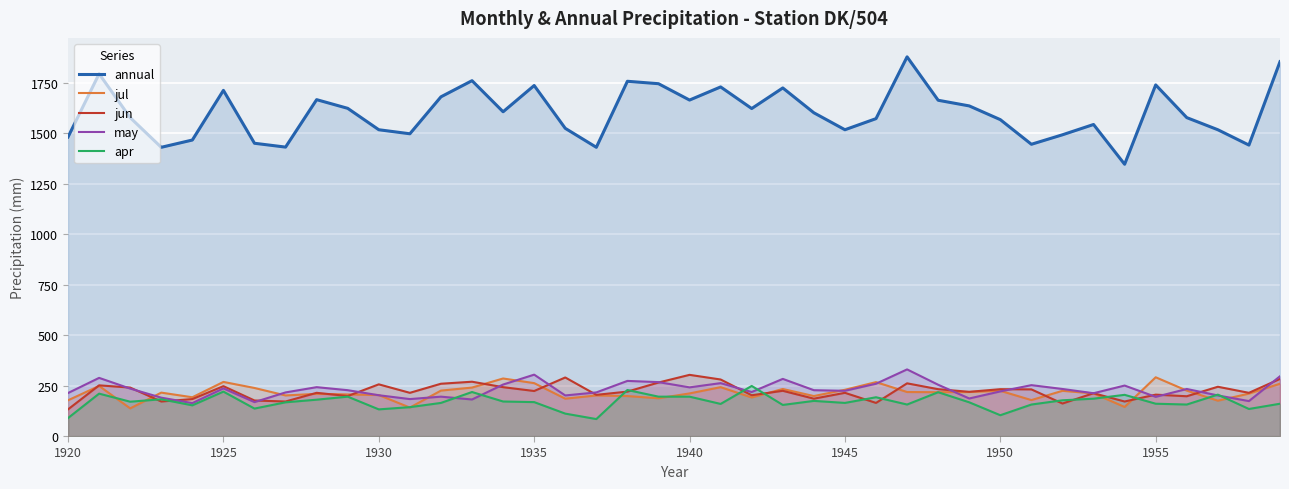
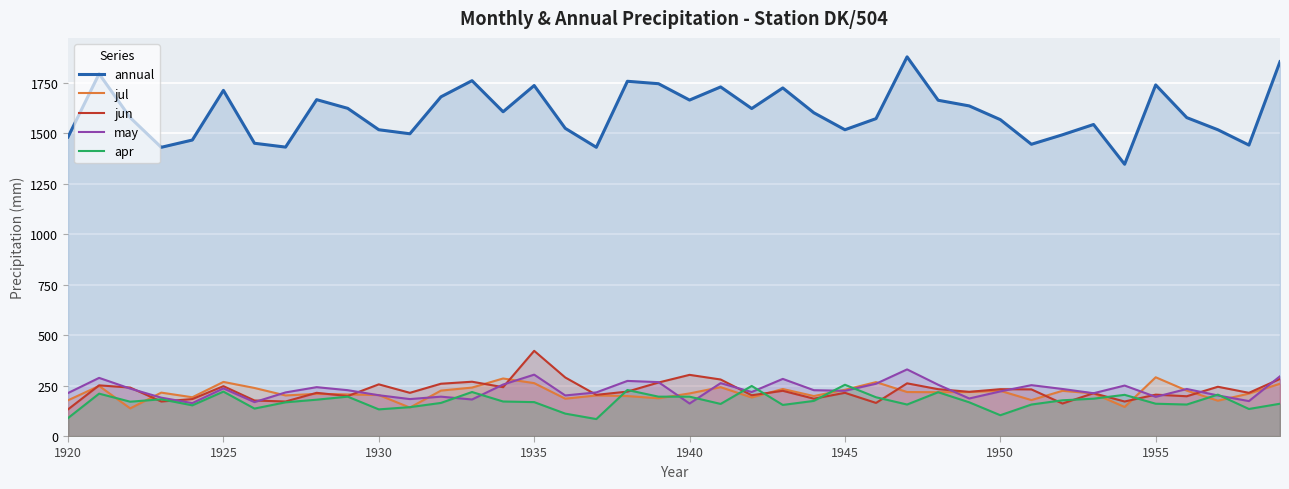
jun, 1935: 220 -> 420
may, 1940: 240 -> 160
apr, 1945: 160 -> 250
